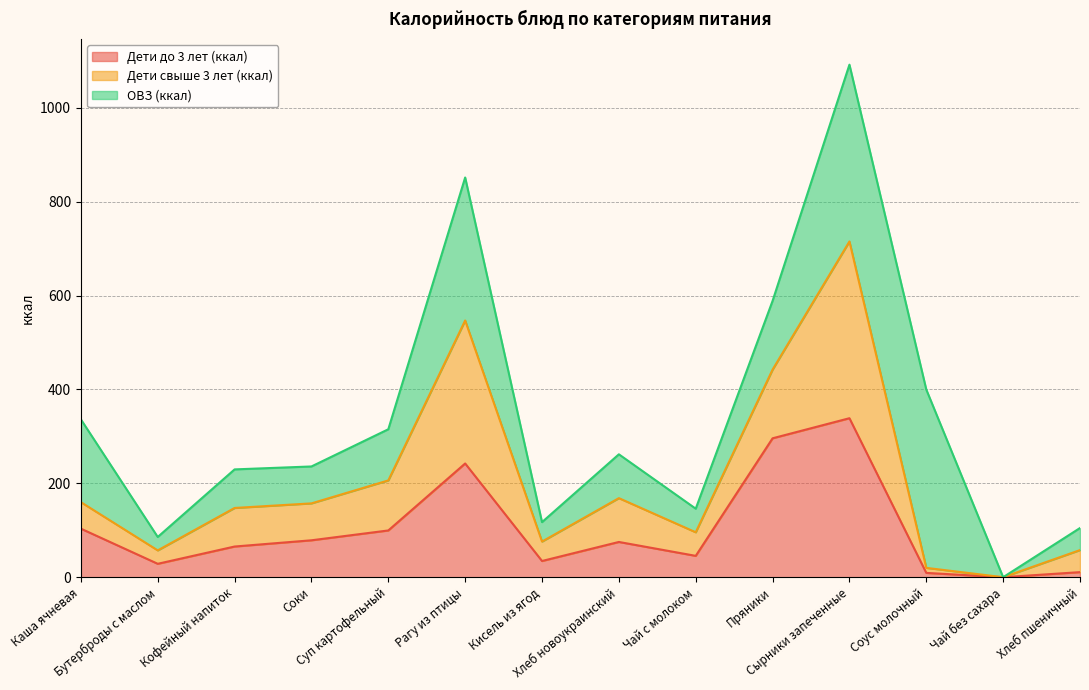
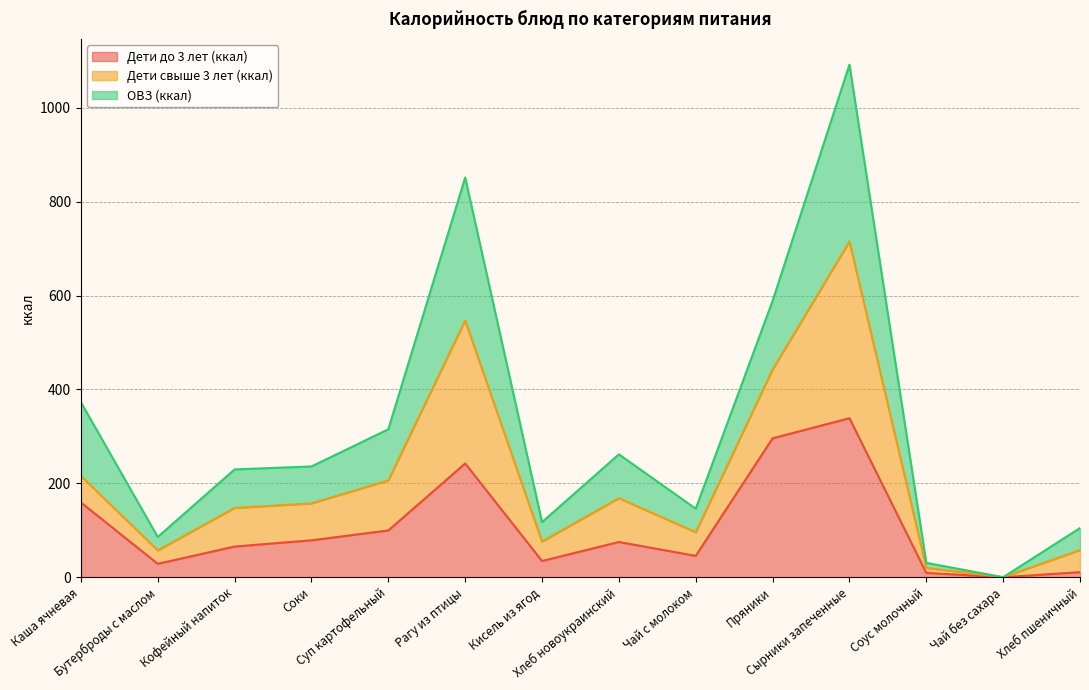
Дети до 3 лет (ккал), Каша ячневая: 100 -> 160
ОВЗ (ккал), Каша ячневая: 180 -> 160
ОВЗ (ккал), Соус молочный: 380 -> 10
